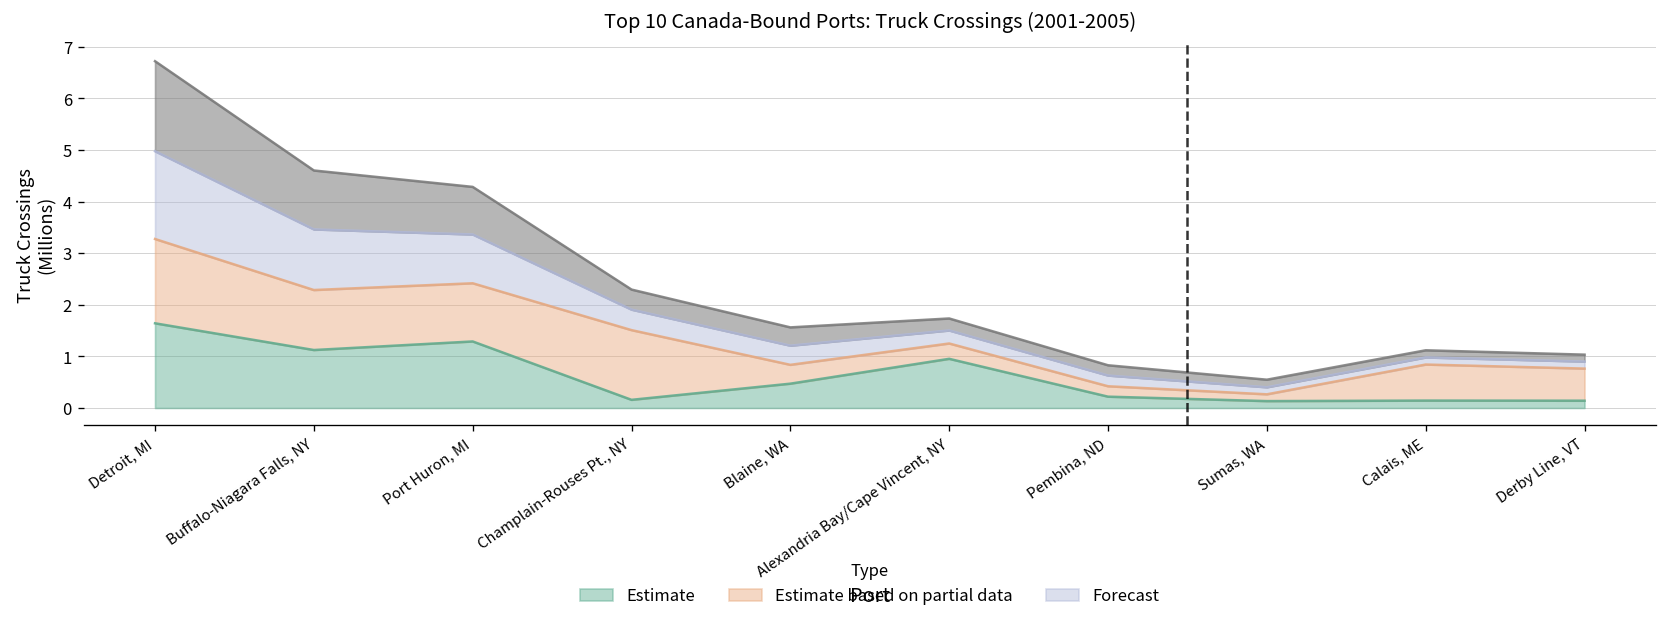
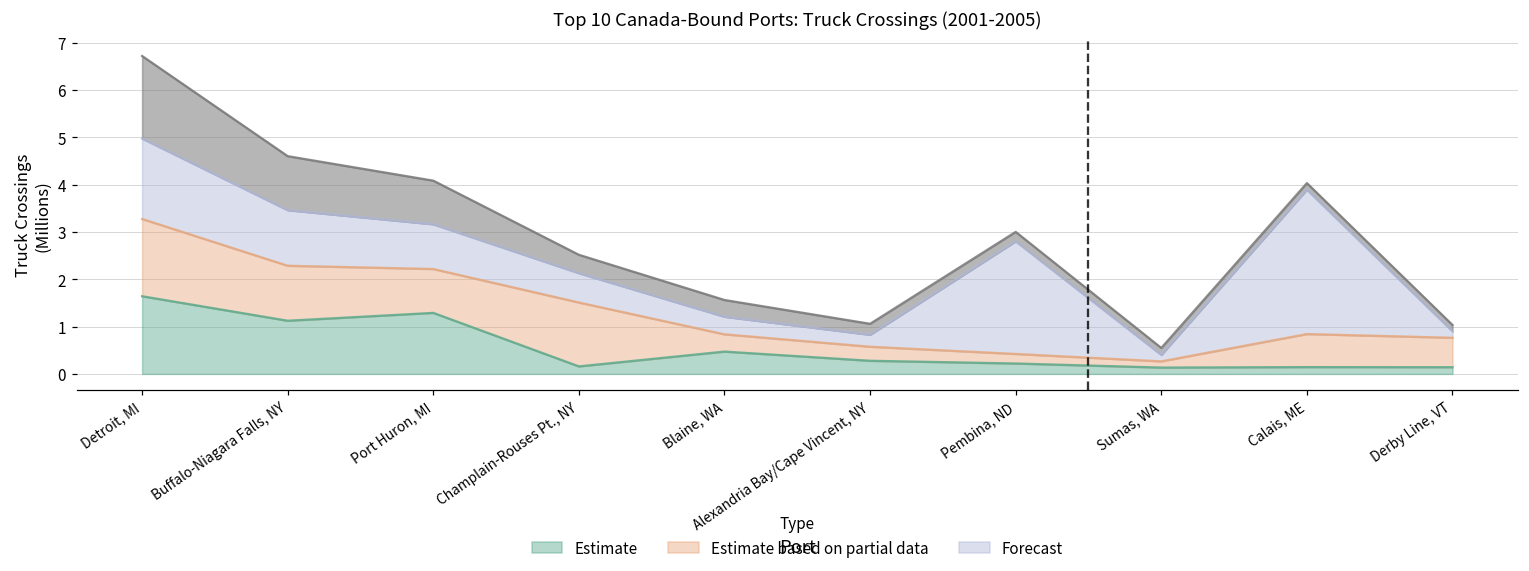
Estimate based on partial data, Port Huron, MI: 1.1 -> 0.9
Forecast, Champlain-Rouses Pt., NY: 0.4 -> 0.6
Estimate, Alexandria Bay/Cape Vincent, NY: 1.0 -> 0.3
Forecast, Pembina, ND: 0.2 -> 2.4
Forecast, Calais, ME: 0.1 -> 3.1
